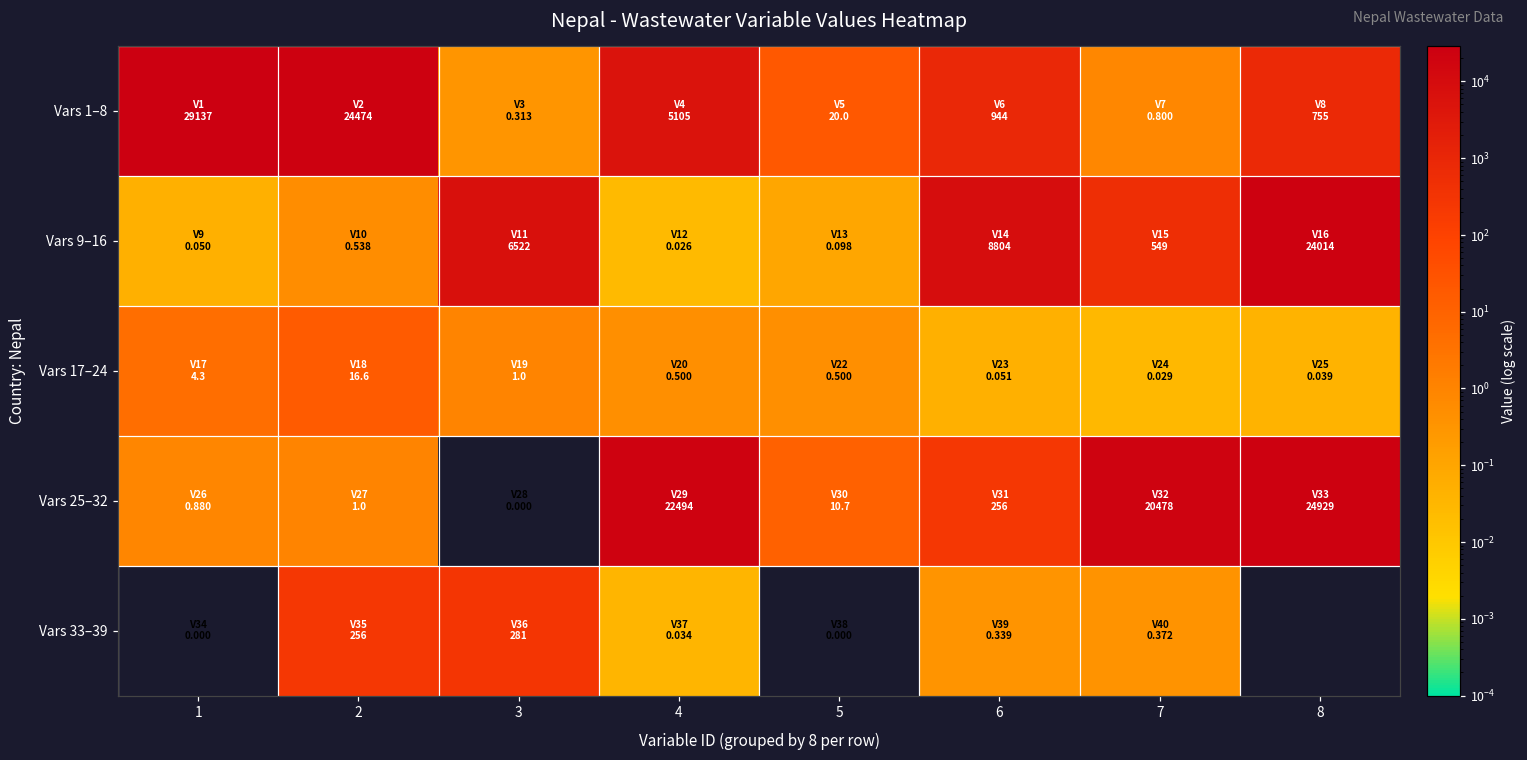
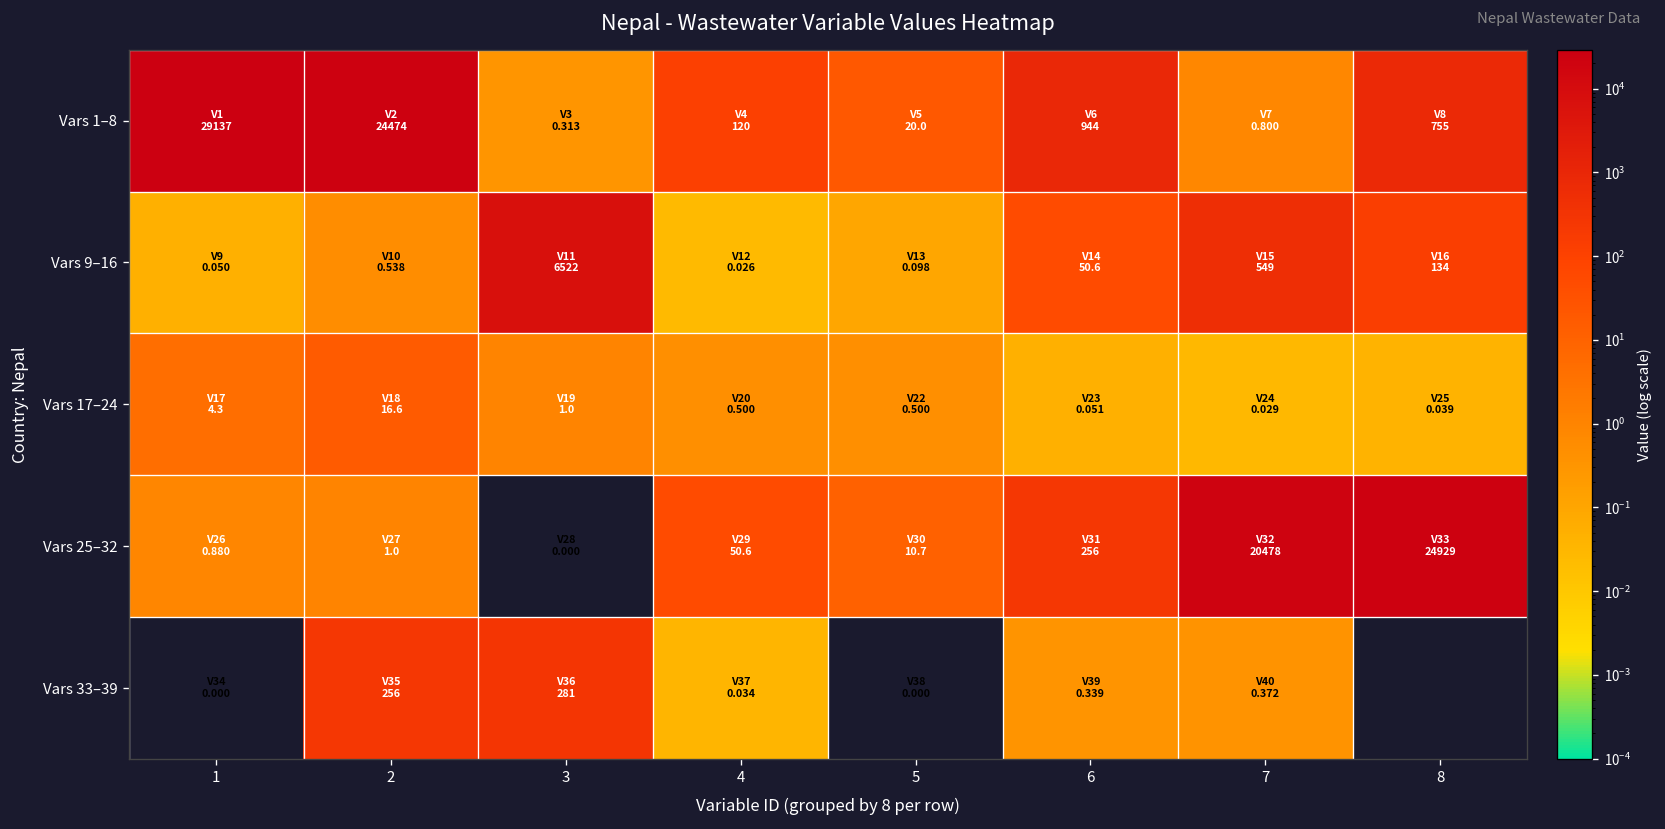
Vars 1–8, 4: 5105 -> 120
Vars 9–16, 6: 8804 -> 50.6
Vars 9–16, 8: 24014 -> 134
Vars 25–32, 4: 22494 -> 50.6
